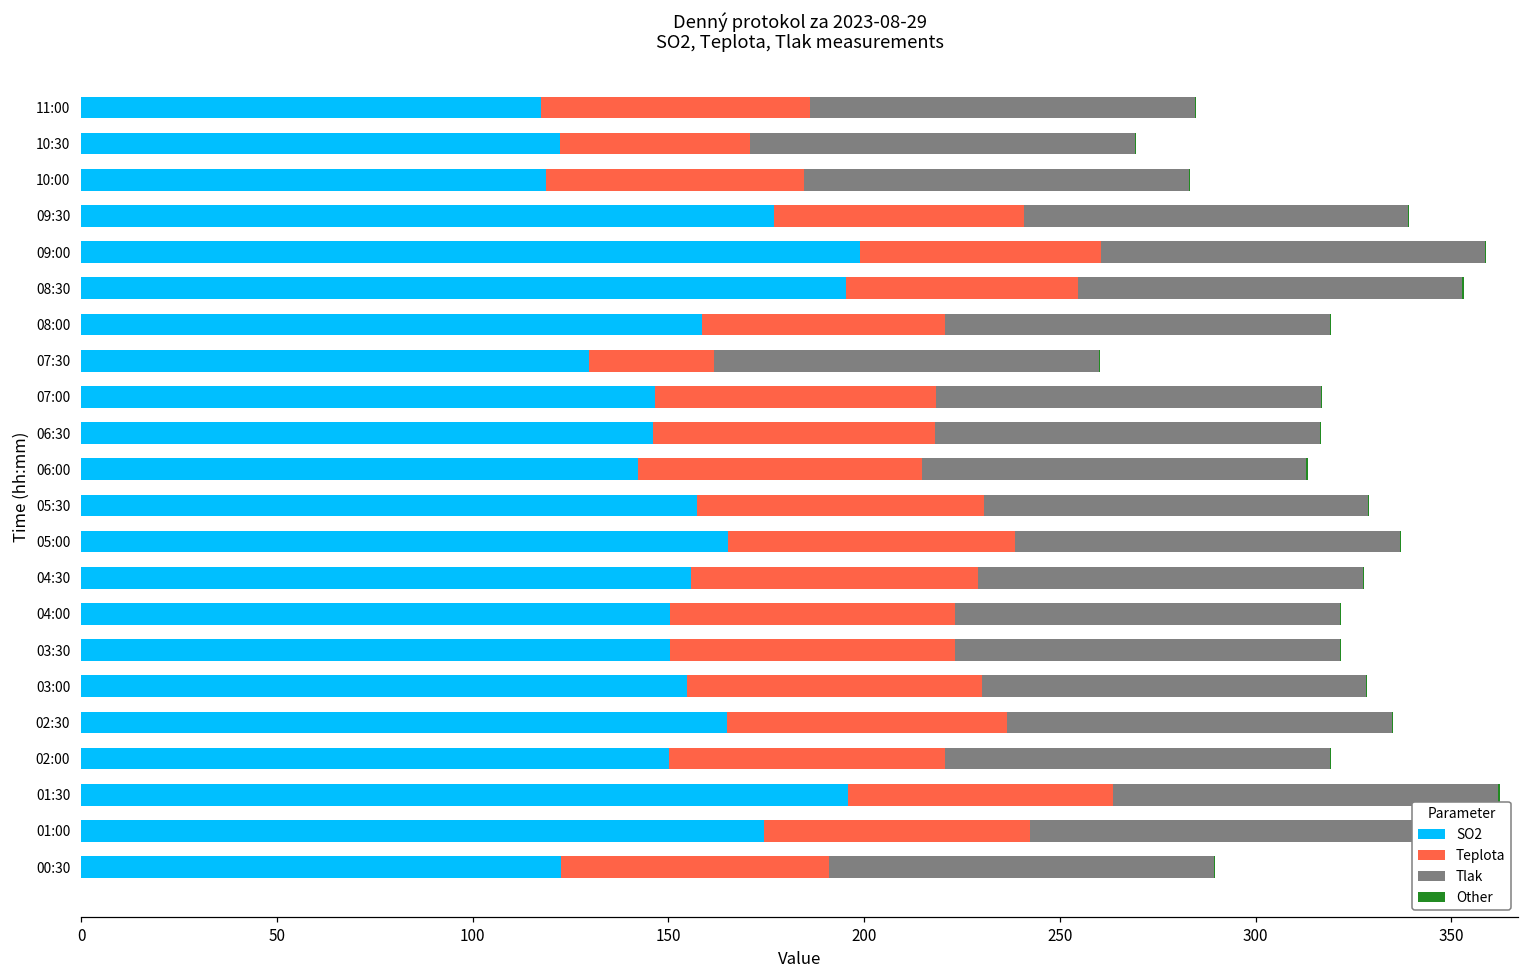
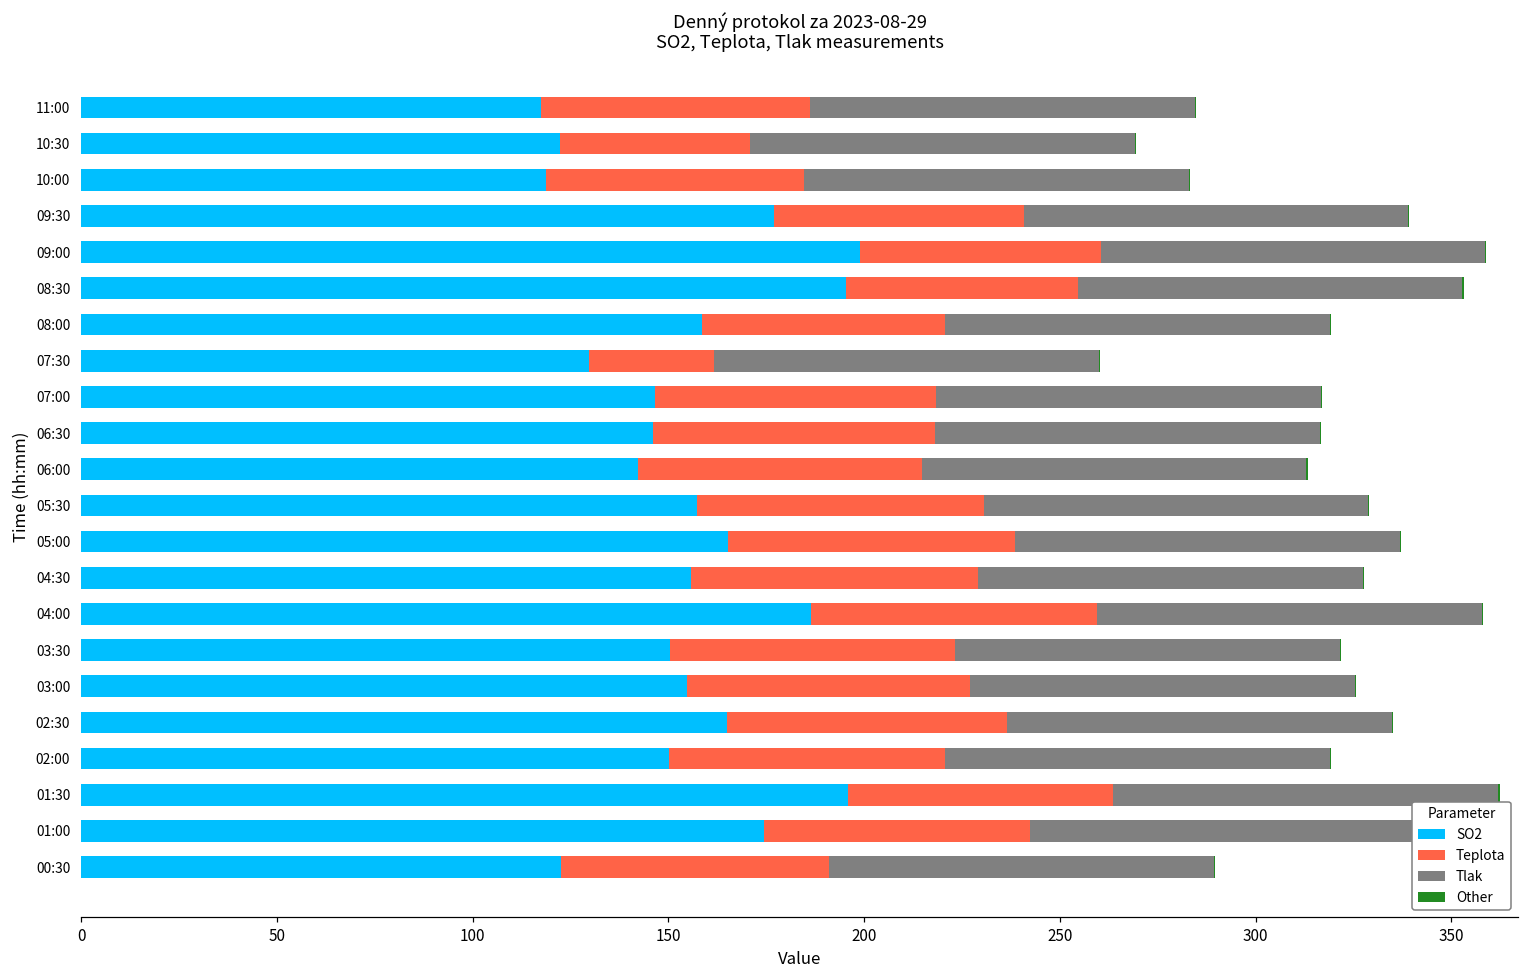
SO2, 04:00: 150 -> 187
Teplota, 03:00: 75 -> 72
